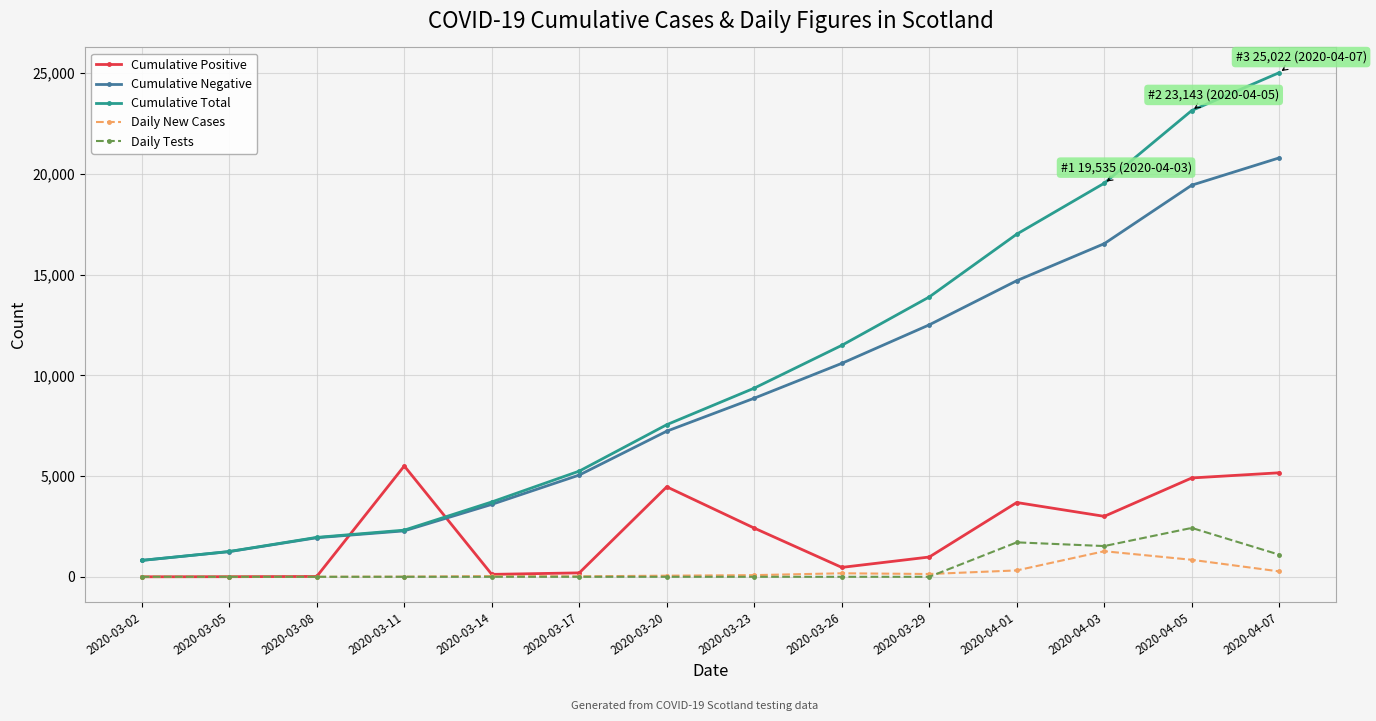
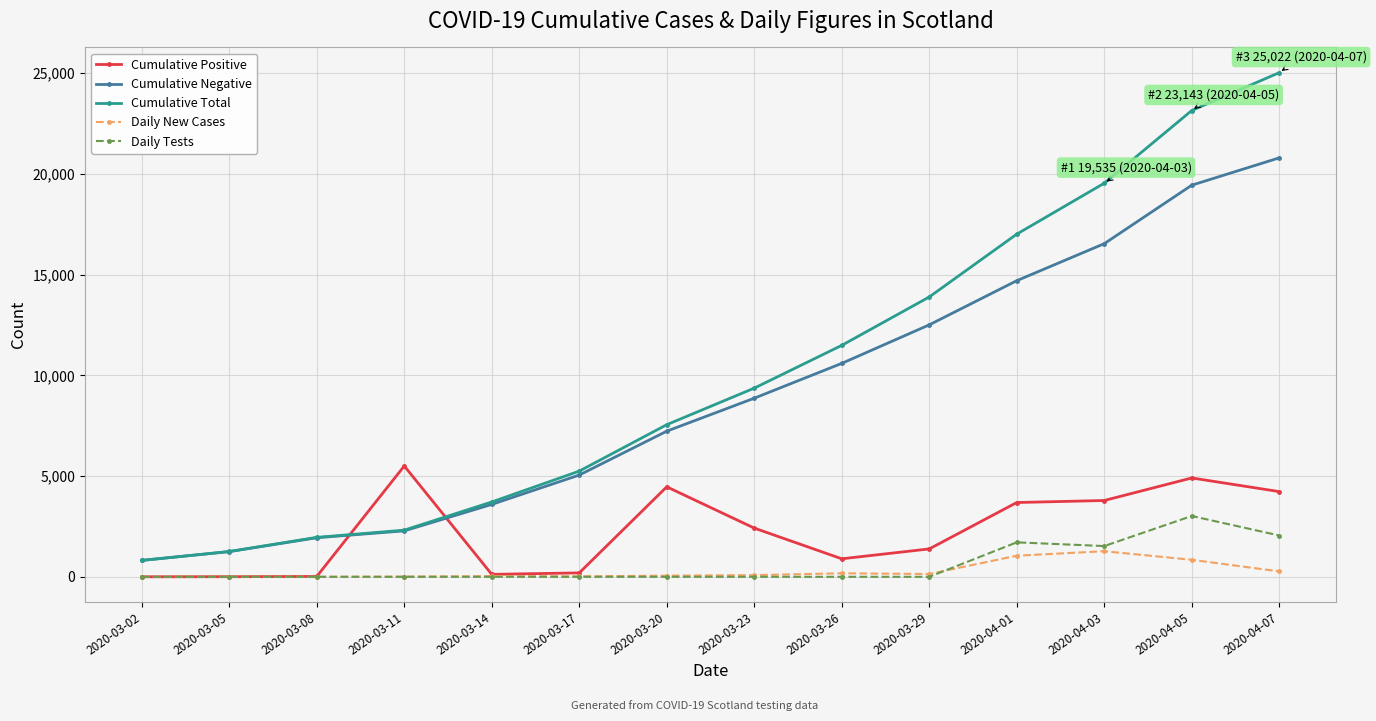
Cumulative Positive, 2020-03-26: 500 -> 900
Cumulative Positive, 2020-03-29: 1,000 -> 1,400
Daily New Cases, 2020-04-01: 300 -> 1,000
Cumulative Positive, 2020-04-03: 3,000 -> 3,800
Daily Tests, 2020-04-05: 2,400 -> 3,000
Cumulative Positive, 2020-04-07: 5,200 -> 4,200
Daily Tests, 2020-04-07: 1,100 -> 2,100
